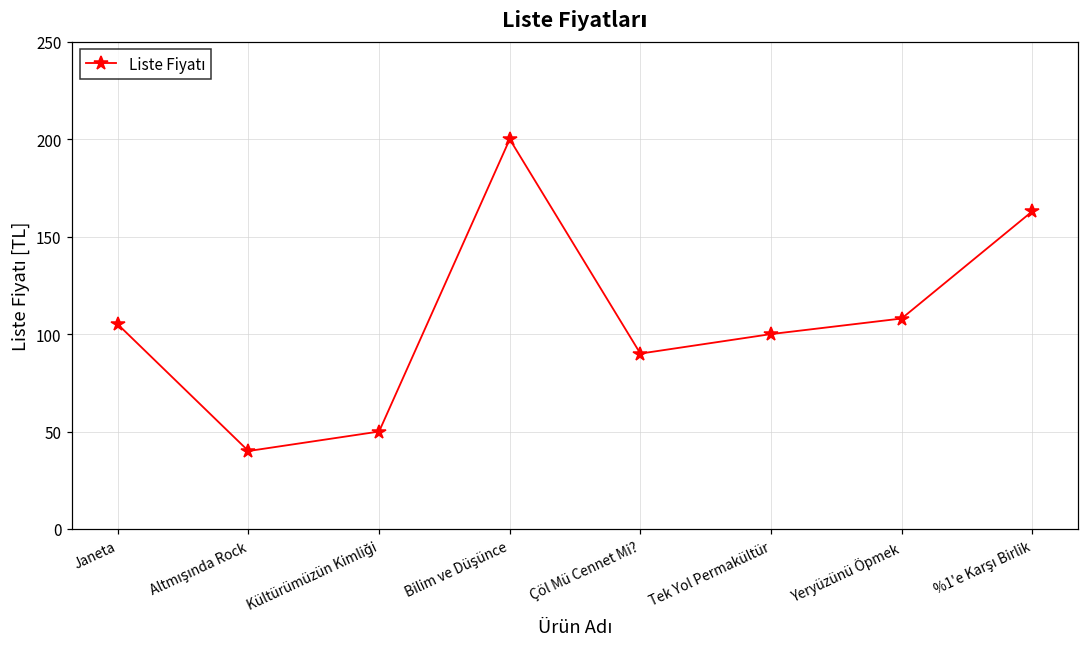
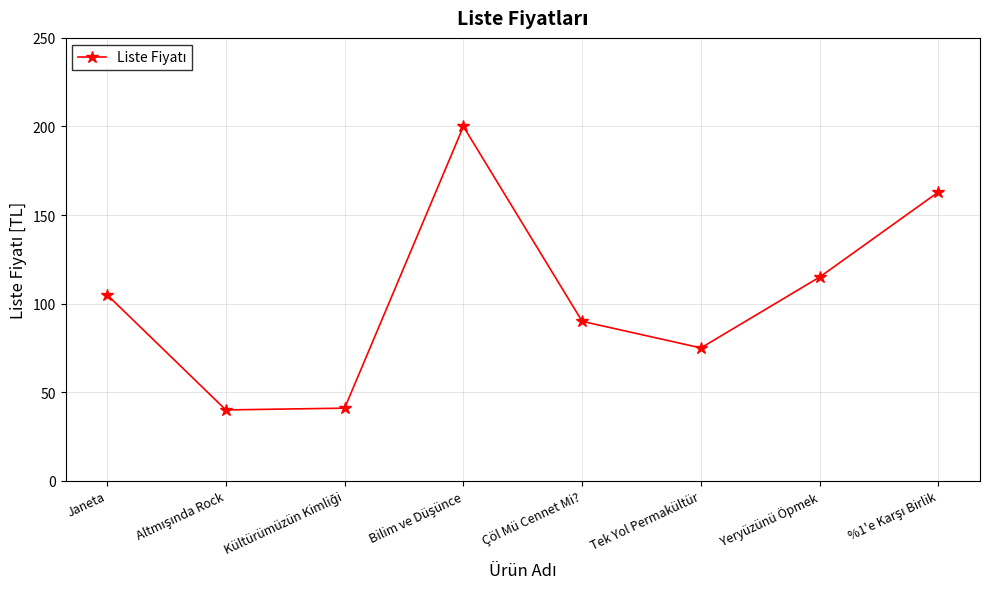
Kültürümüzün Kimliği: 50 -> 41
Tek Yol Permakültür: 100 -> 75
Yeryüzünü Öpmek: 108 -> 115
